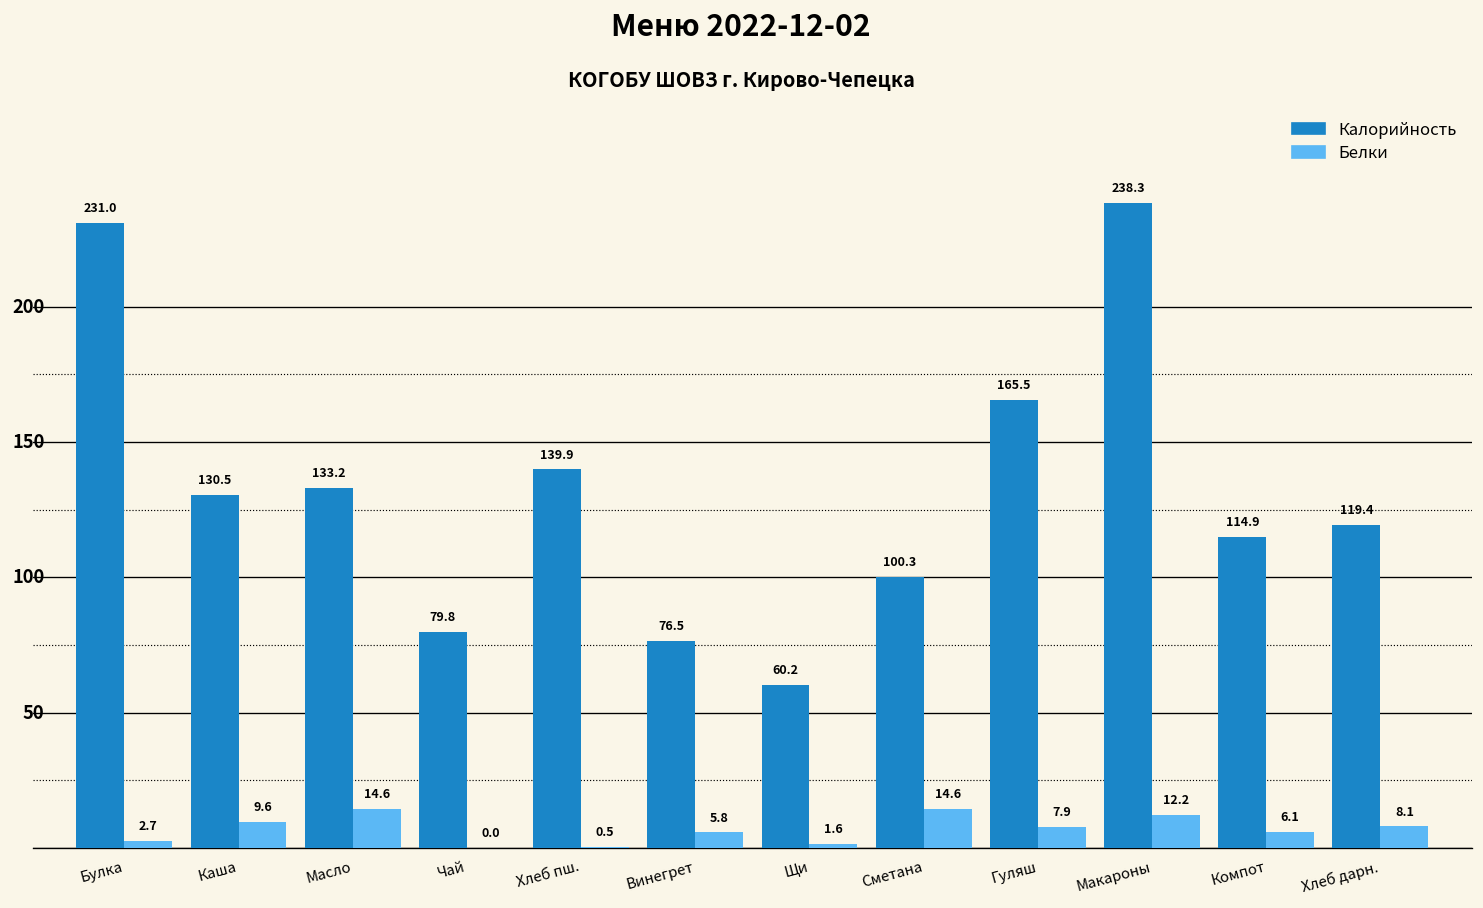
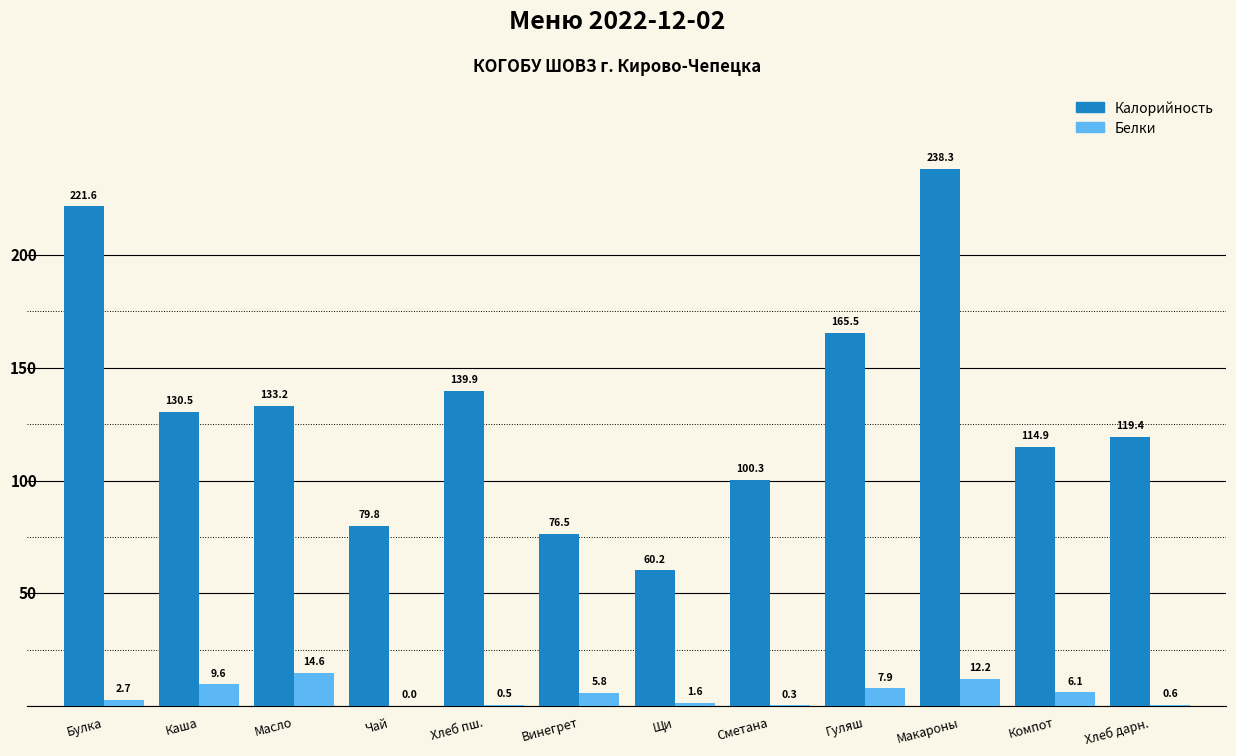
Калорийность, Булка: 231.0 -> 221.6
Белки, Сметана: 14.6 -> 0.3
Белки, Хлеб дарн.: 8.1 -> 0.6
